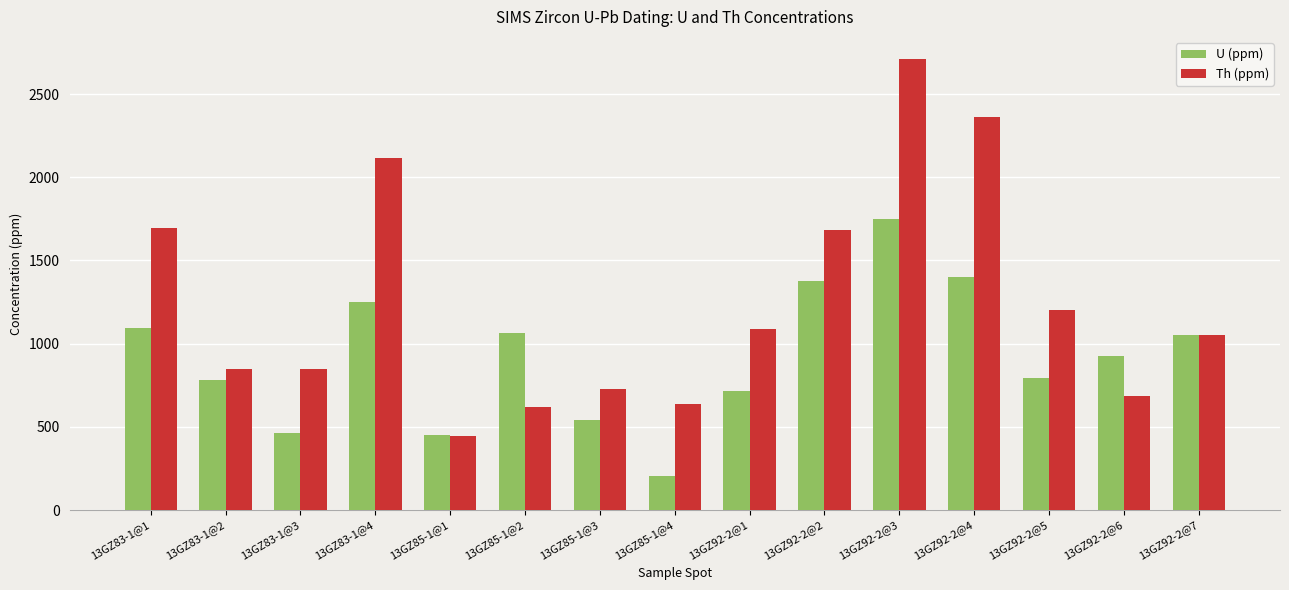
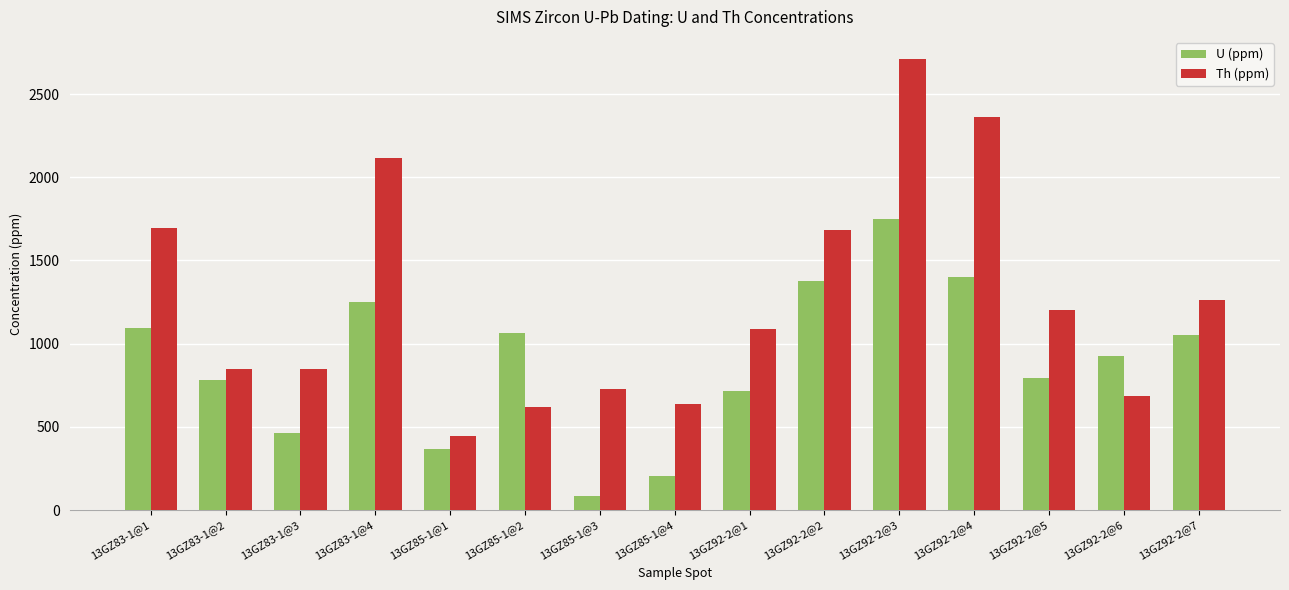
U (ppm), 13GZ85-1@1: 450 -> 370
U (ppm), 13GZ85-1@3: 540 -> 80
Th (ppm), 13GZ92-2@7: 1050 -> 1260
